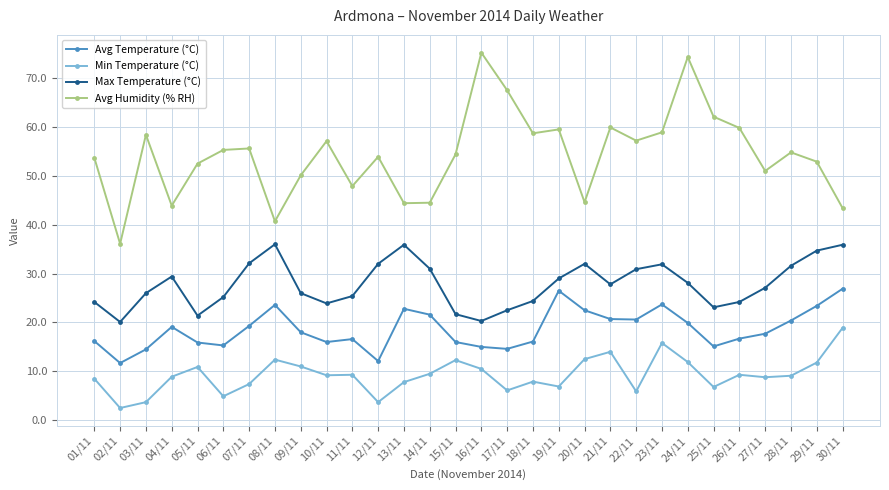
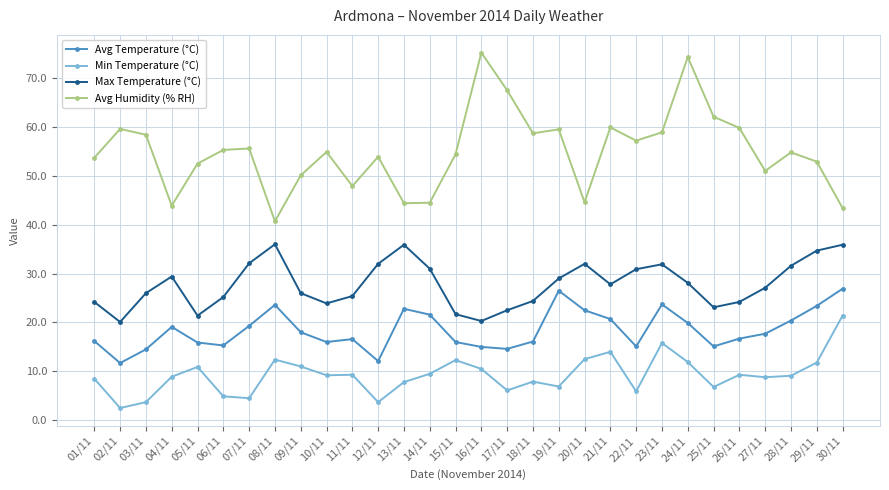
Avg Humidity (% RH), 02/11: 36 -> 60
Min Temperature (°C), 07/11: 7 -> 5
Avg Humidity (% RH), 10/11: 57 -> 55
Avg Temperature (°C), 22/11: 21 -> 15
Min Temperature (°C), 30/11: 19 -> 21
